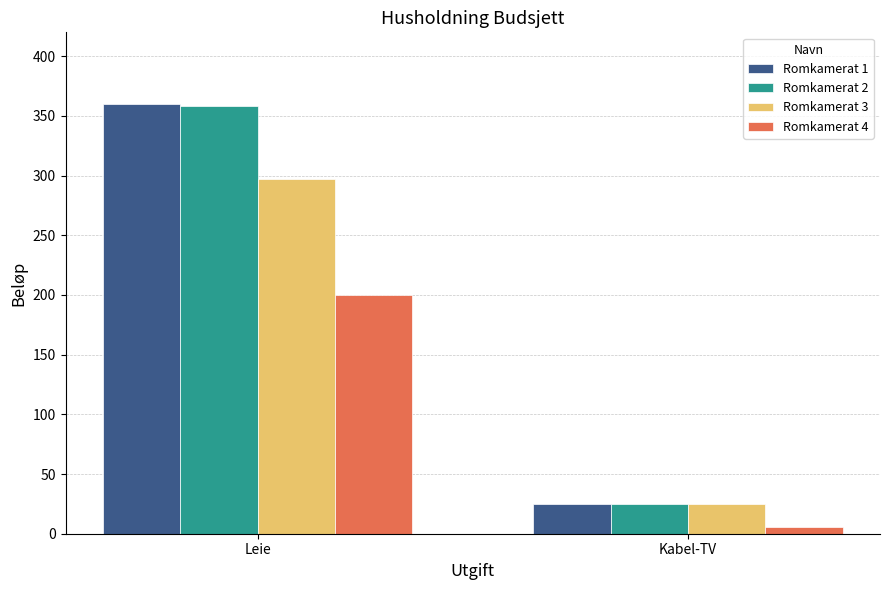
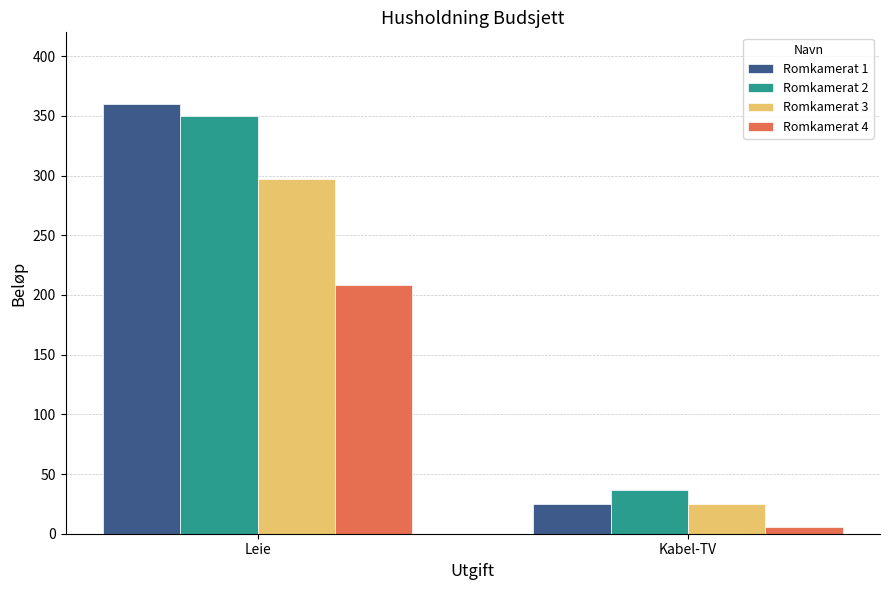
Romkamerat 2, Leie: 358 -> 350
Romkamerat 4, Leie: 200 -> 208
Romkamerat 2, Kabel-TV: 25 -> 37
